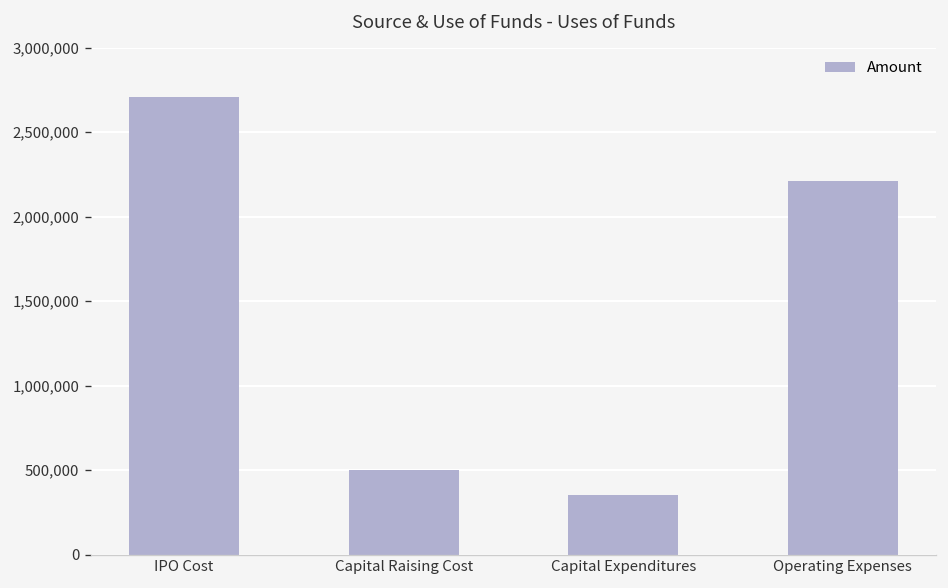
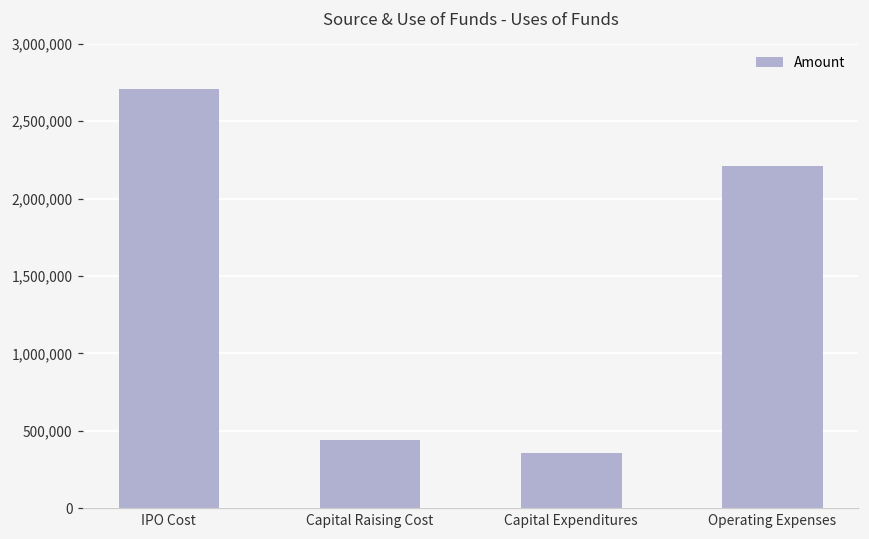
Capital Raising Cost: 500,000 -> 440,000
